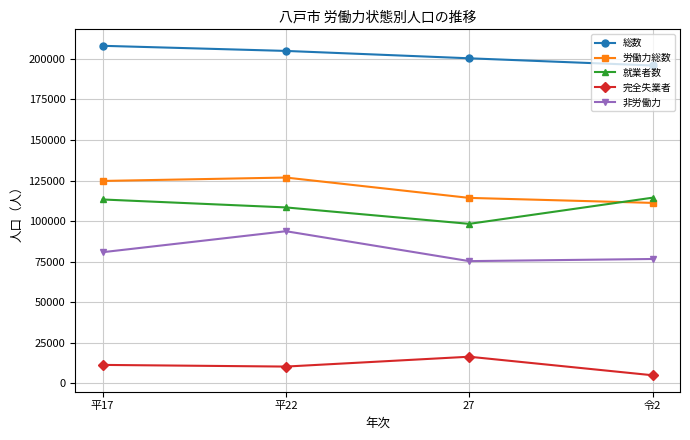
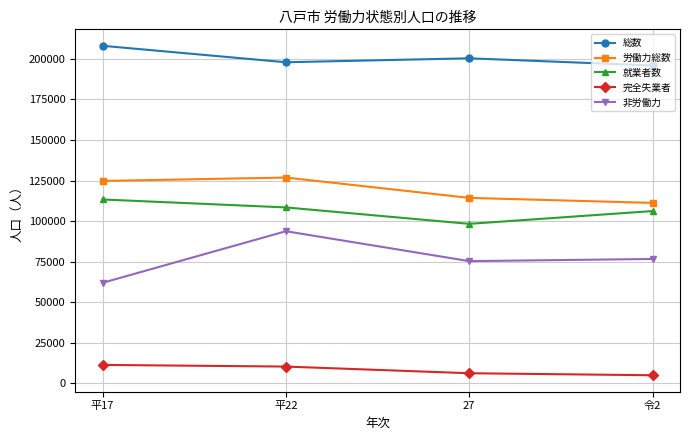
非労働力, 平17: 81000 -> 62000
総数, 平22: 205000 -> 198000
完全失業者, 27: 16000 -> 6000
就業者数, 令2: 114000 -> 106000
